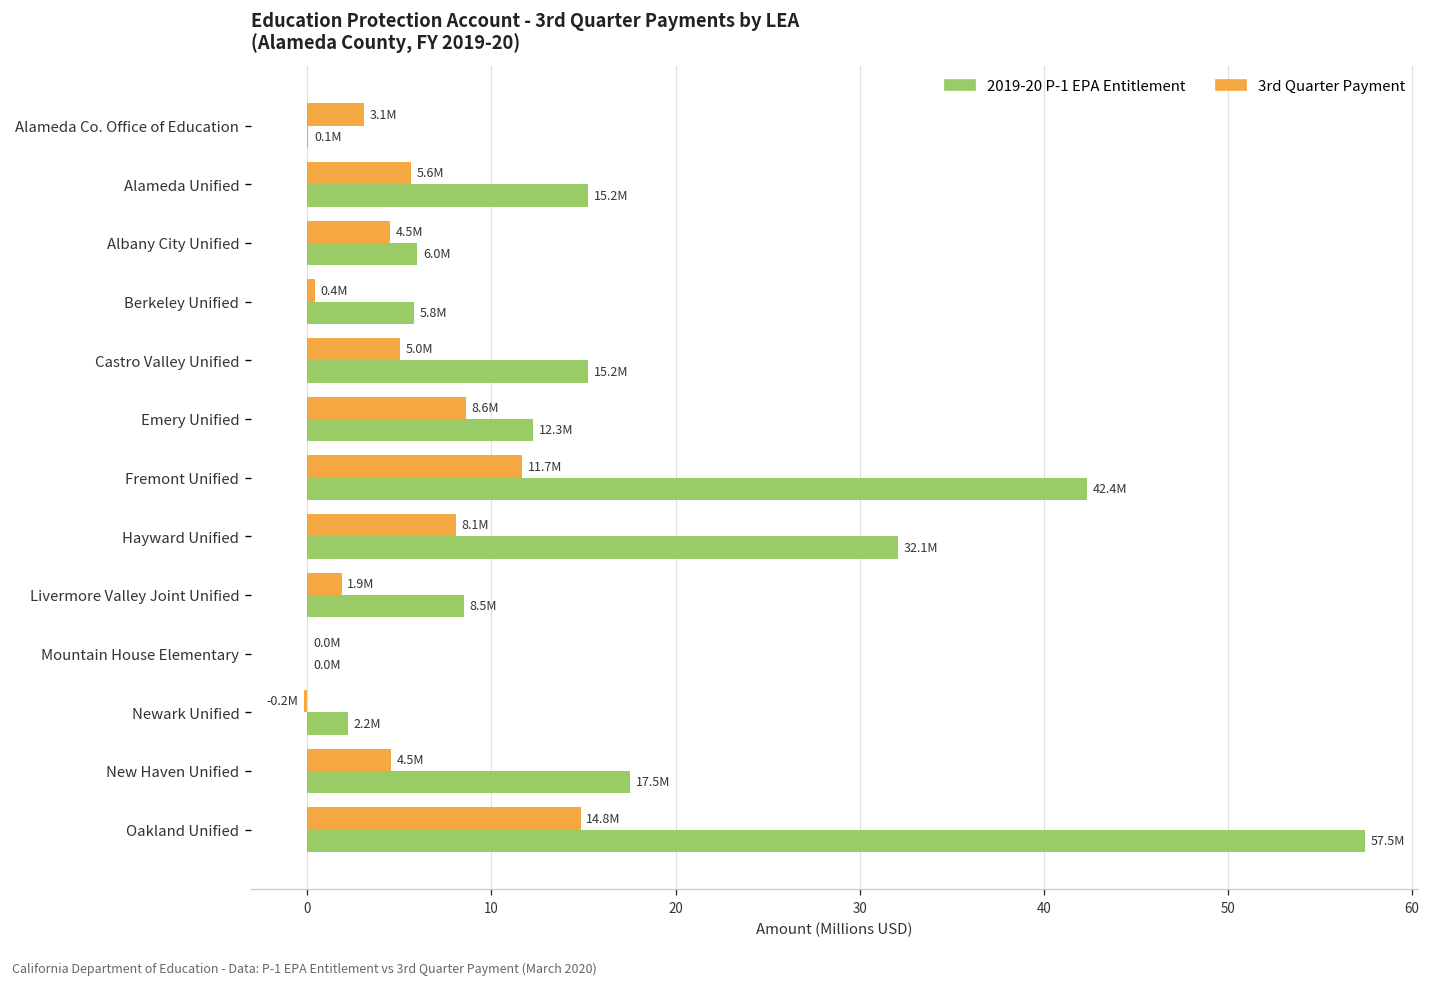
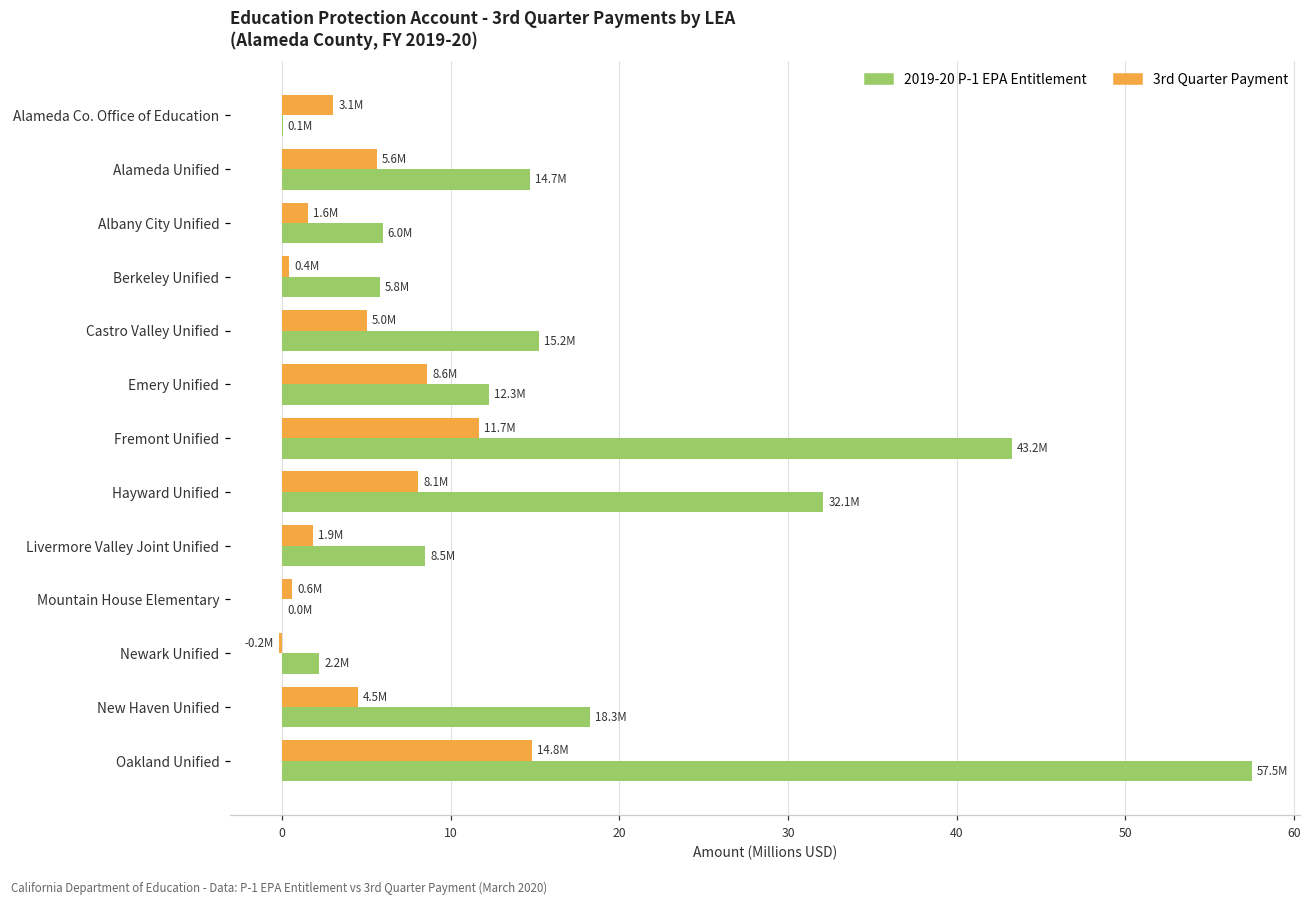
2019-20 P-1 EPA Entitlement, Alameda Unified: 15.2M -> 14.7M
3rd Quarter Payment, Albany City Unified: 4.5M -> 1.6M
2019-20 P-1 EPA Entitlement, Fremont Unified: 42.4M -> 43.2M
3rd Quarter Payment, Mountain House Elementary: 0.0M -> 0.6M
2019-20 P-1 EPA Entitlement, New Haven Unified: 17.5M -> 18.3M
